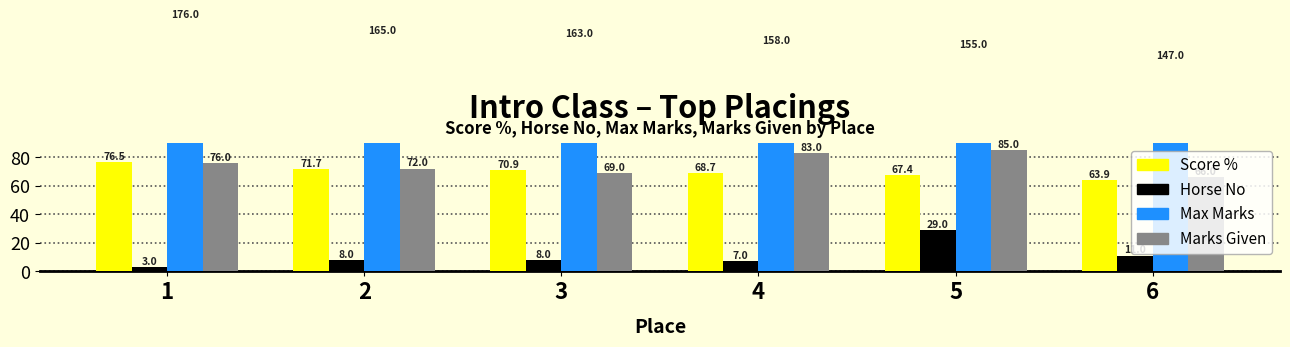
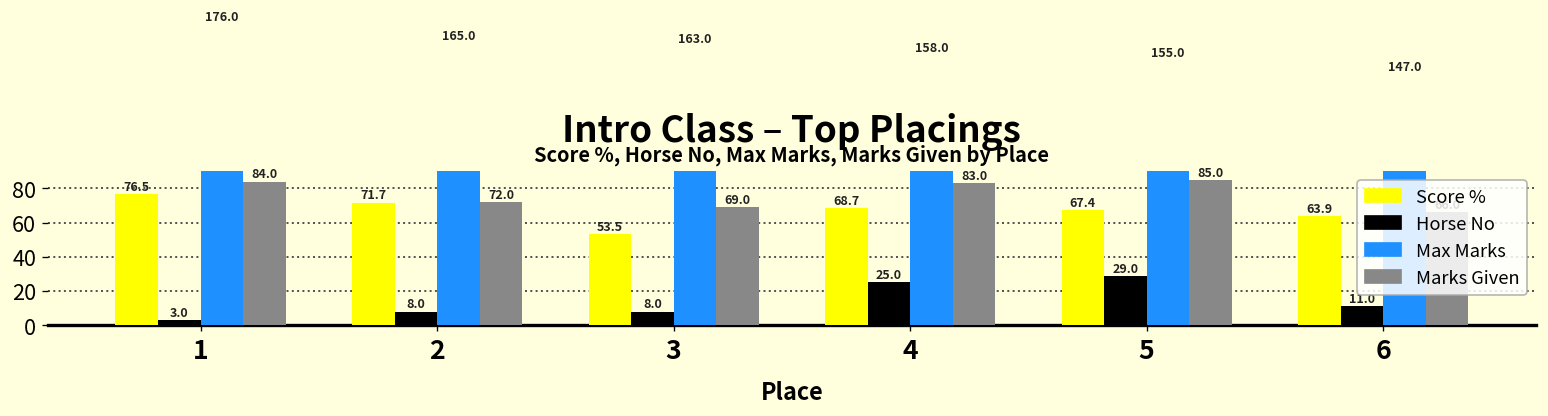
Marks Given, 1: 76.0 -> 84.0
Score %, 3: 70.9 -> 53.5
Horse No, 4: 7.0 -> 25.0
